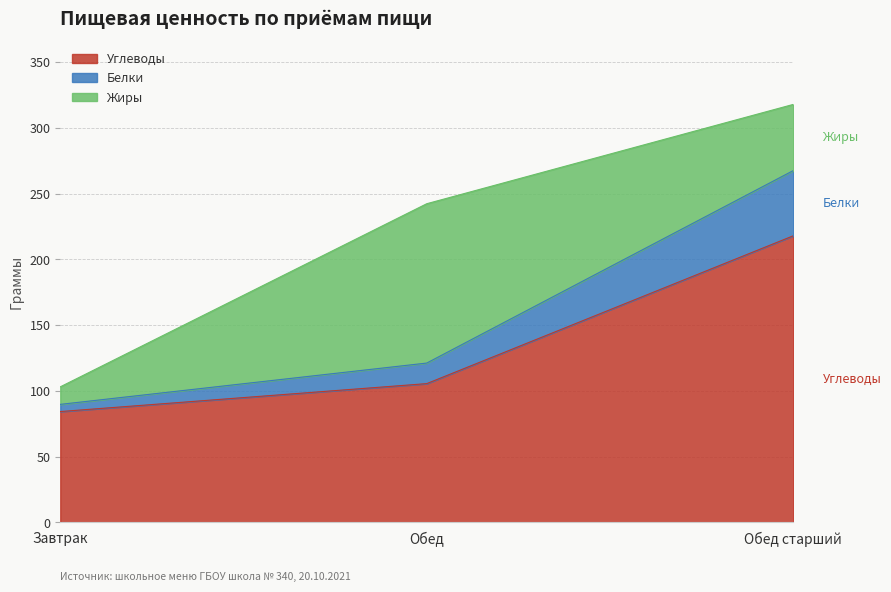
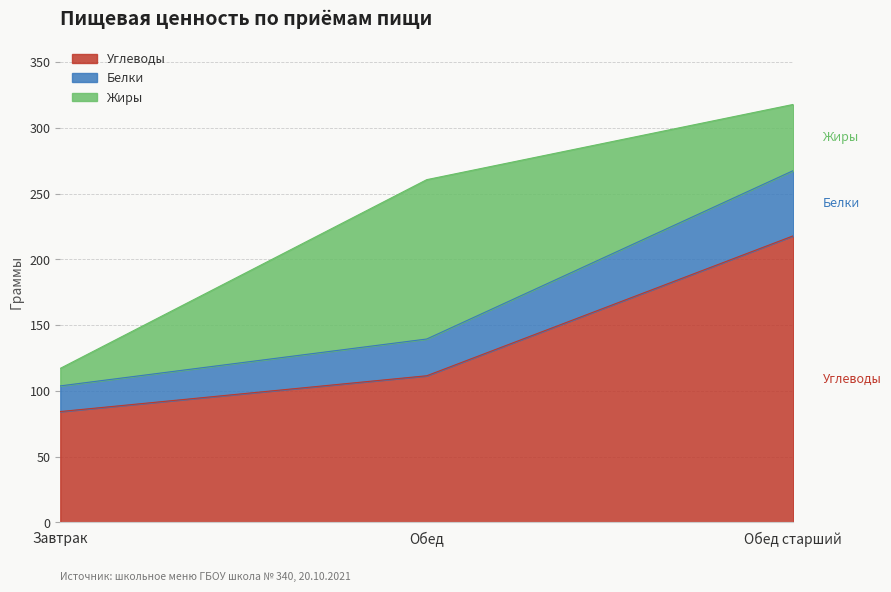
Белки, Завтрак: 5 -> 20
Углеводы, Обед: 106 -> 111
Белки, Обед: 16 -> 28
